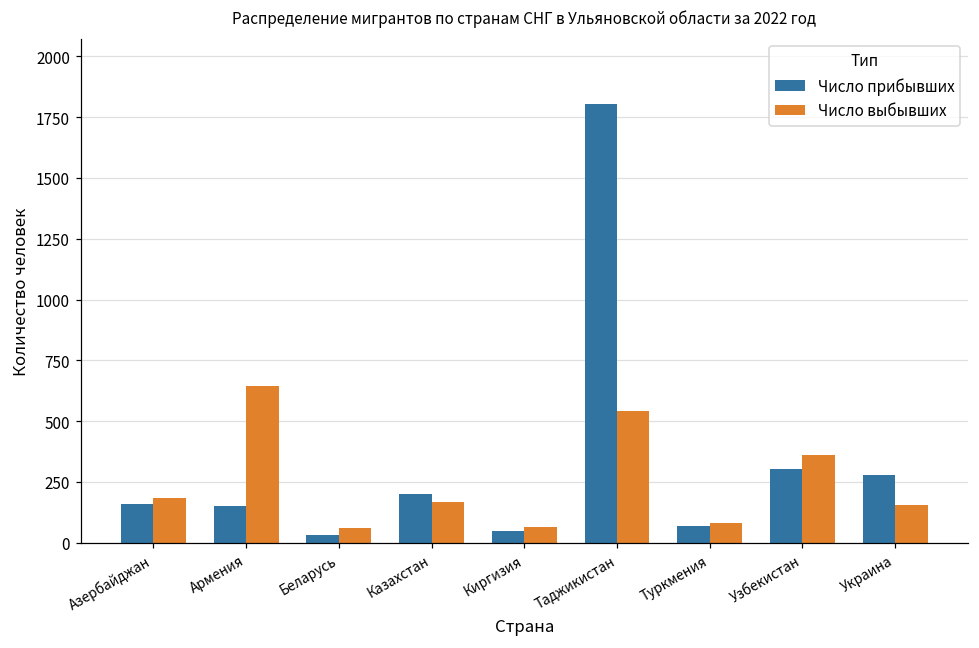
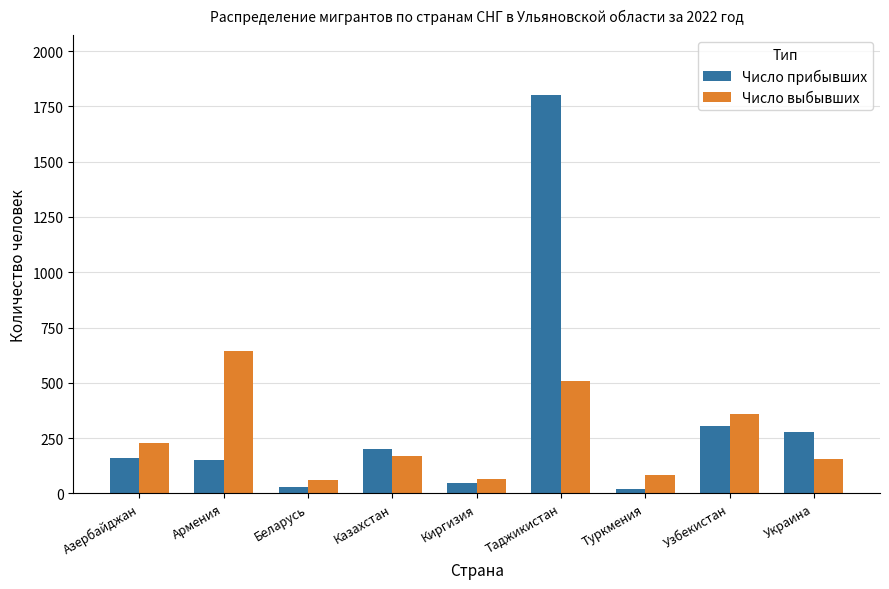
Число выбывших, Азербайджан: 190 -> 230
Число выбывших, Таджикистан: 540 -> 510
Число прибывших, Туркмения: 70 -> 20
